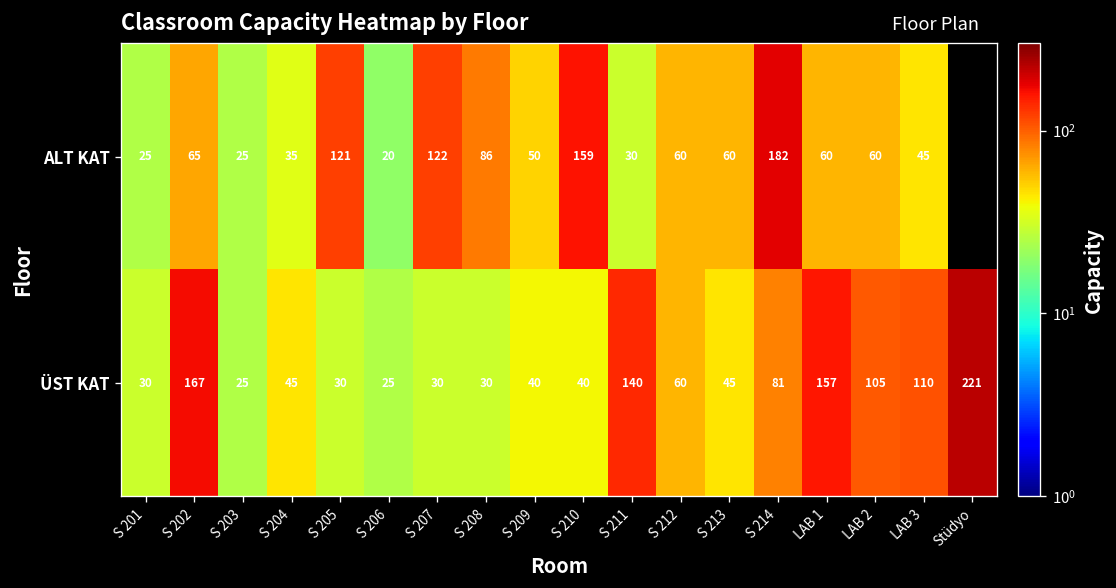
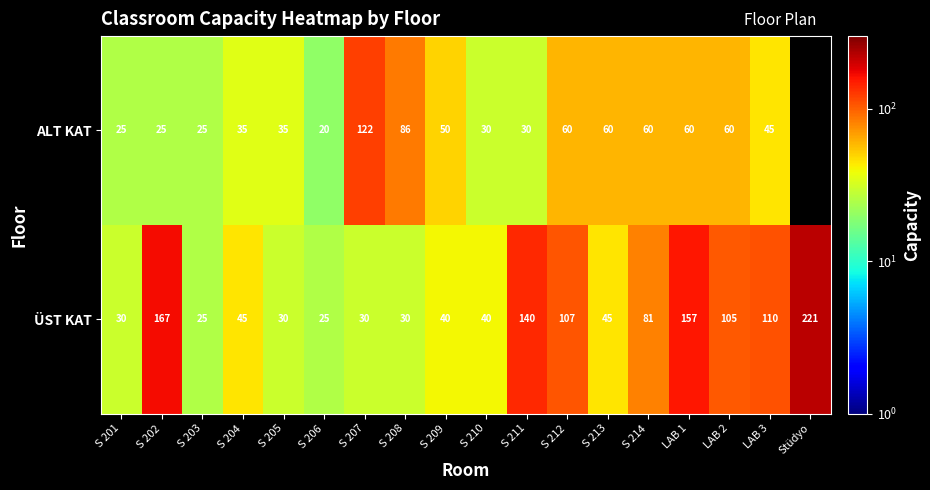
ALT KAT, S 202: 65 -> 25
ALT KAT, S 205: 121 -> 35
ALT KAT, S 210: 159 -> 30
ALT KAT, S 214: 182 -> 60
ÜST KAT, S 212: 60 -> 107
